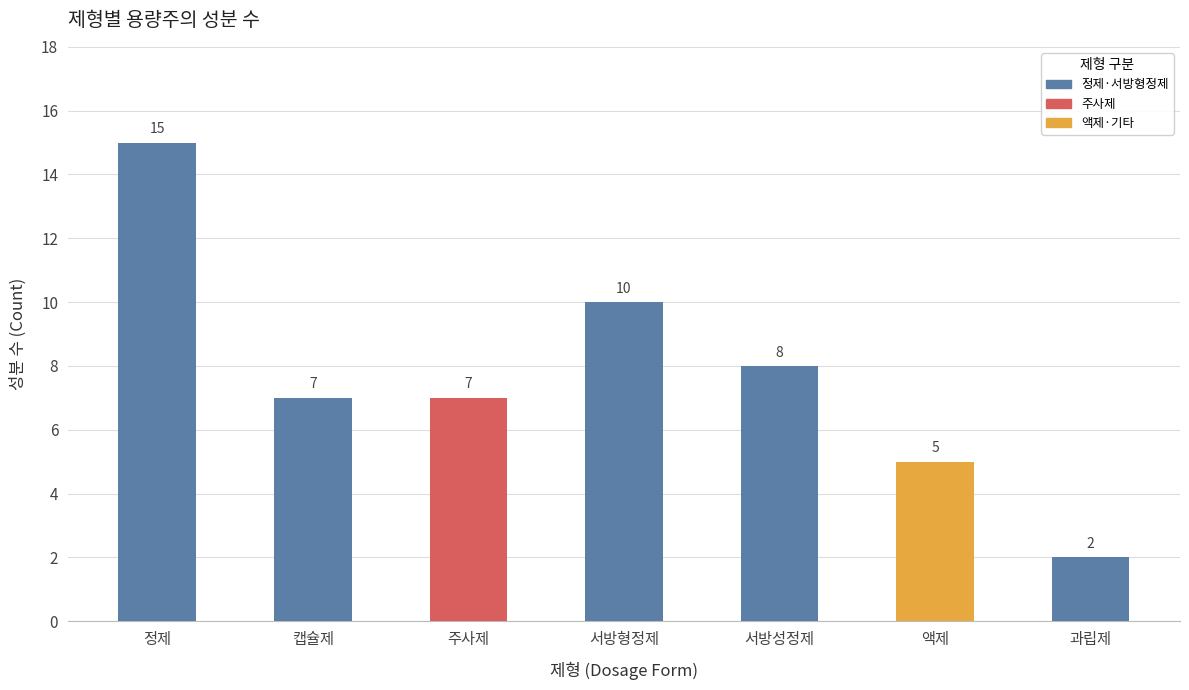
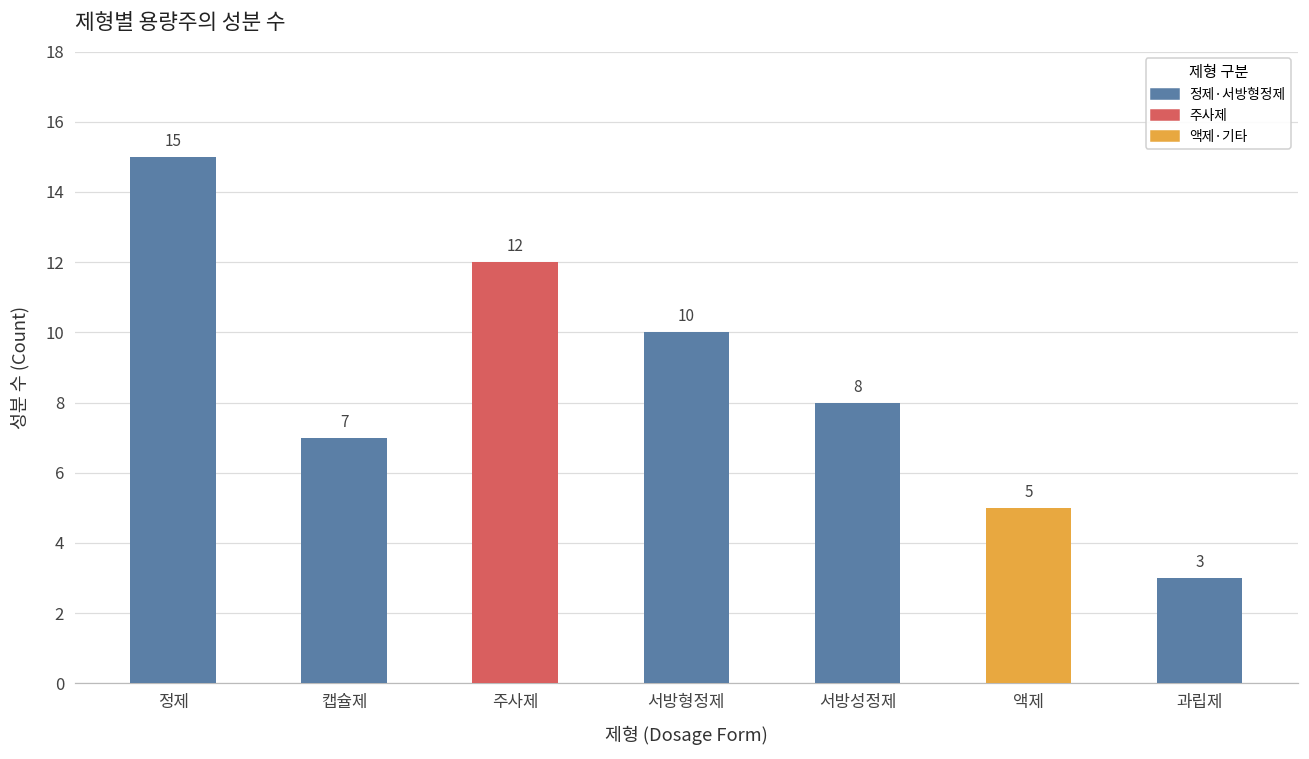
주사제: 7 -> 12
과립제: 2 -> 3
